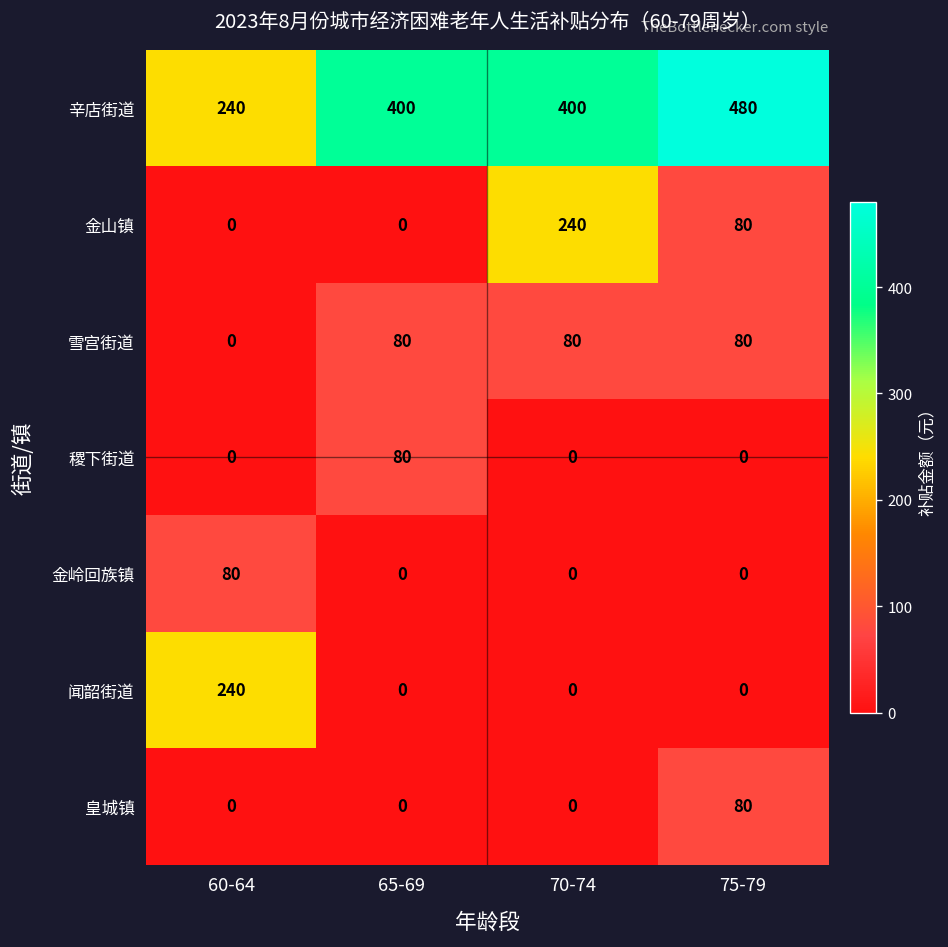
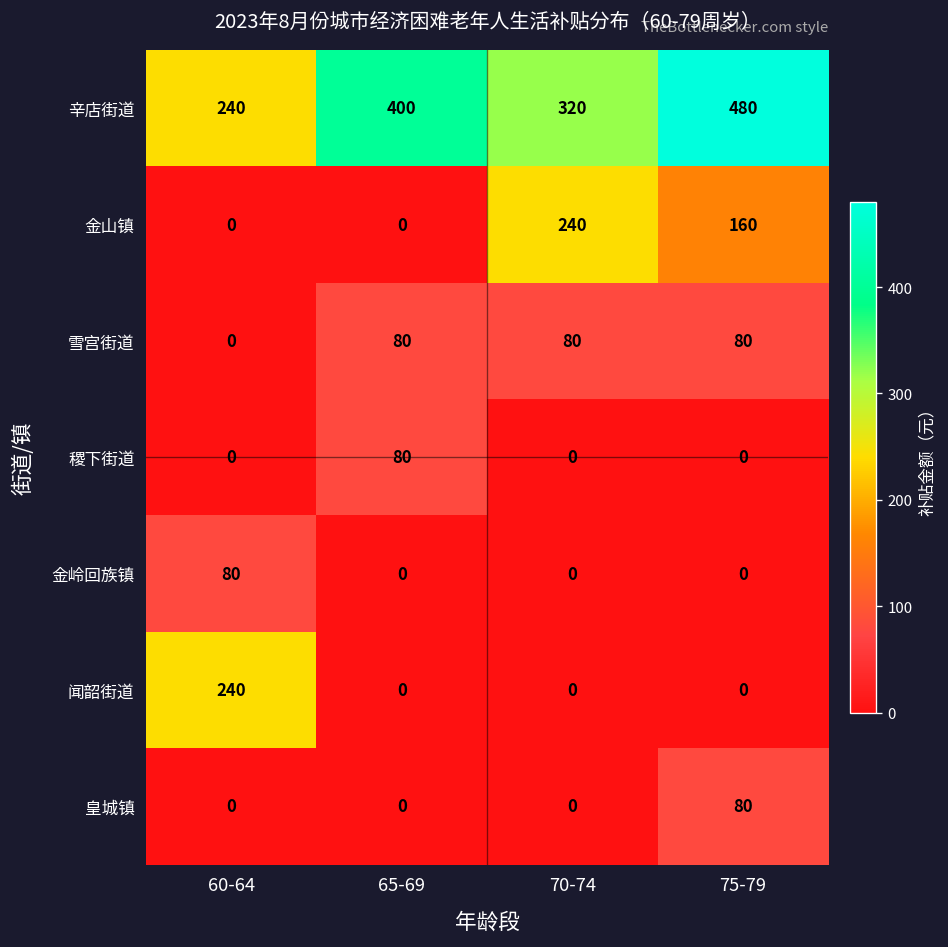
辛店街道, 70-74: 400 -> 320
金山镇, 75-79: 80 -> 160
